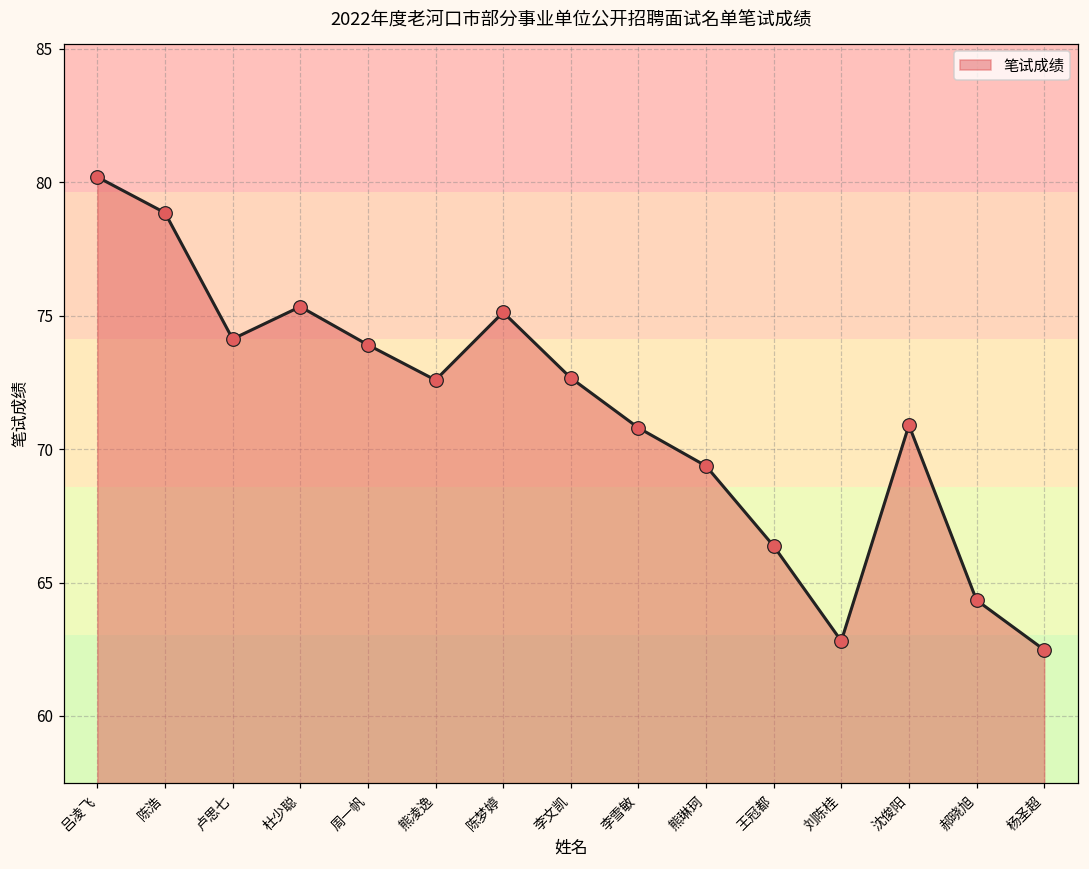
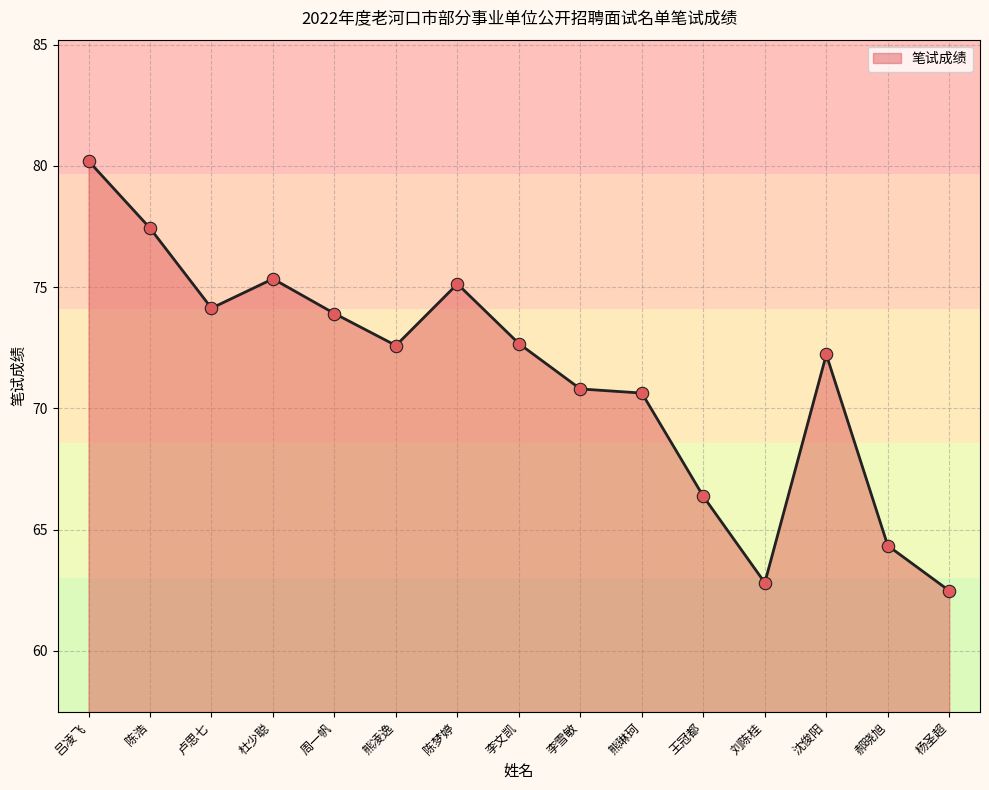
陈浩: 78.9 -> 77.4
熊琳珂: 69.4 -> 70.6
沈俊阳: 70.9 -> 72.2
